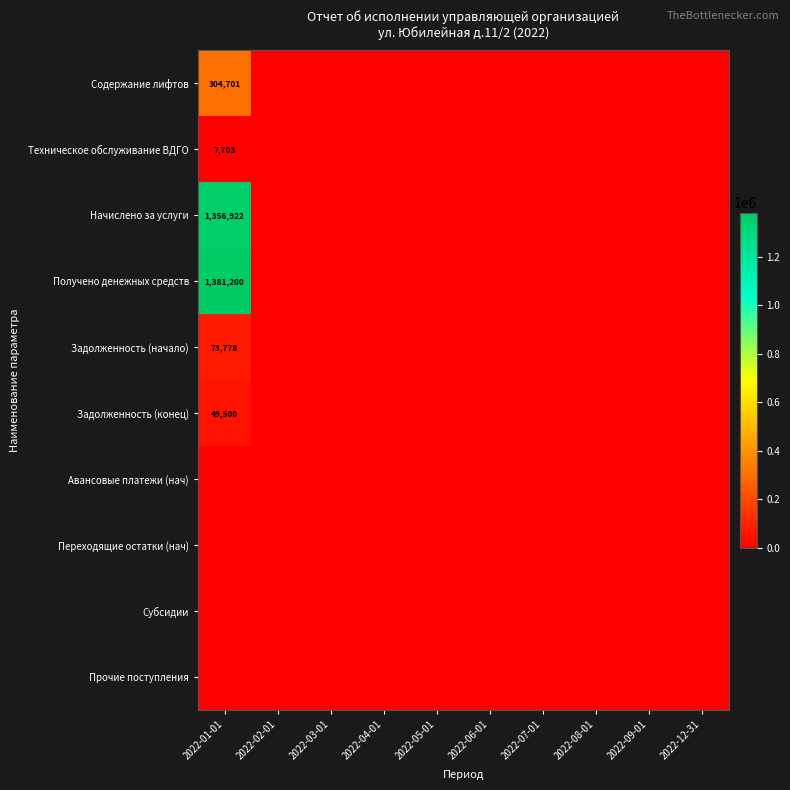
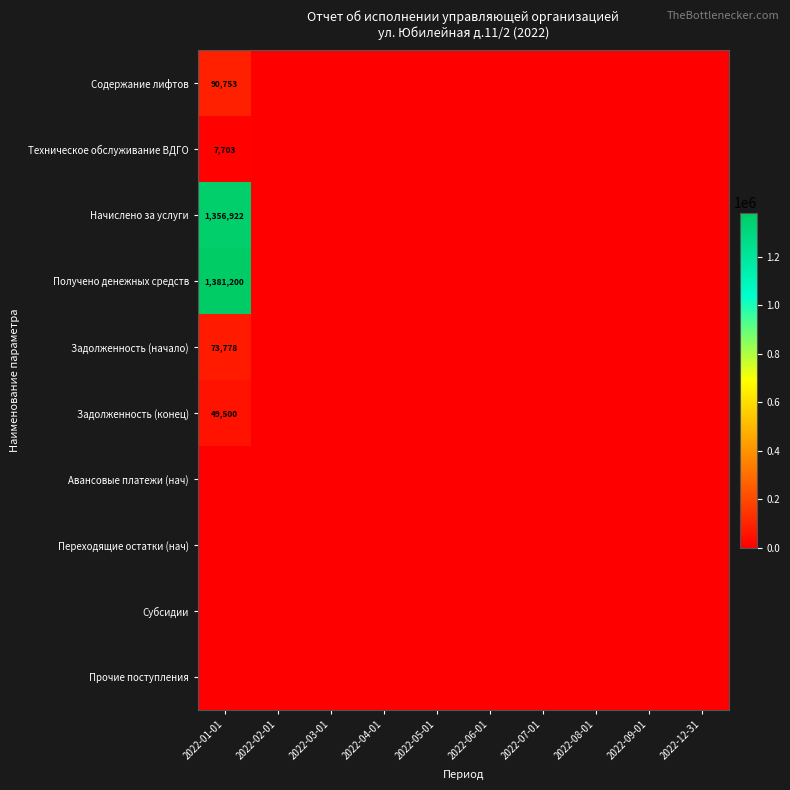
Содержание лифтов, 2022-01-01: 304,701 -> 90,753
